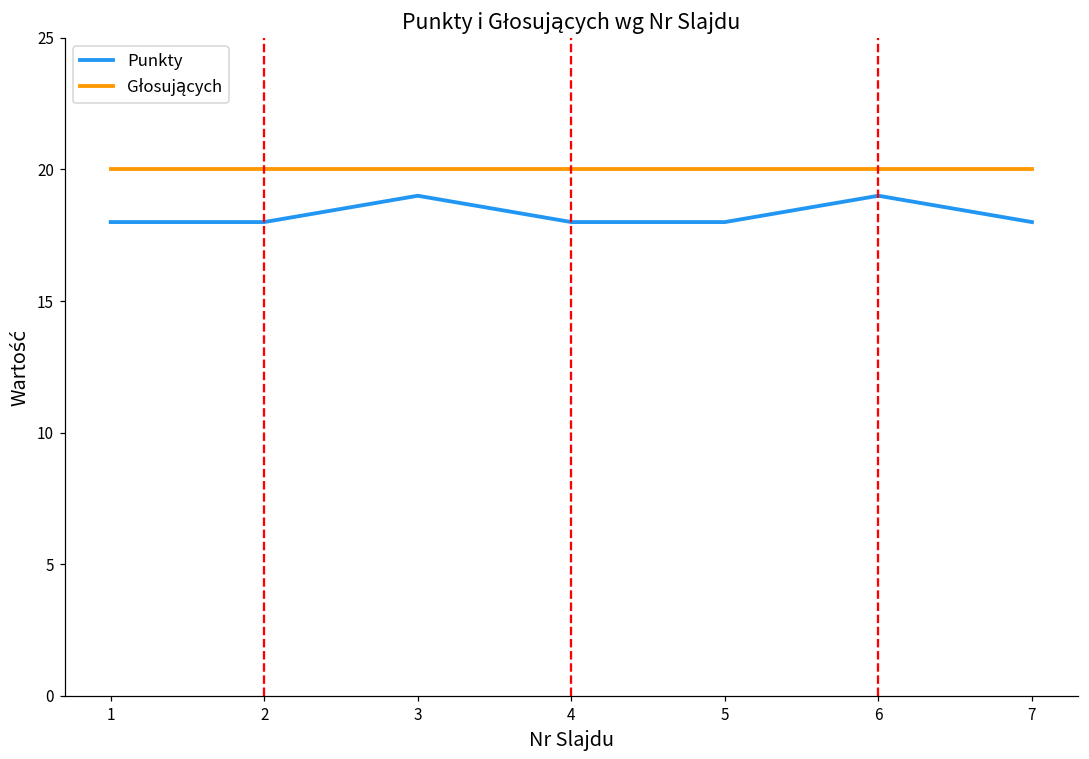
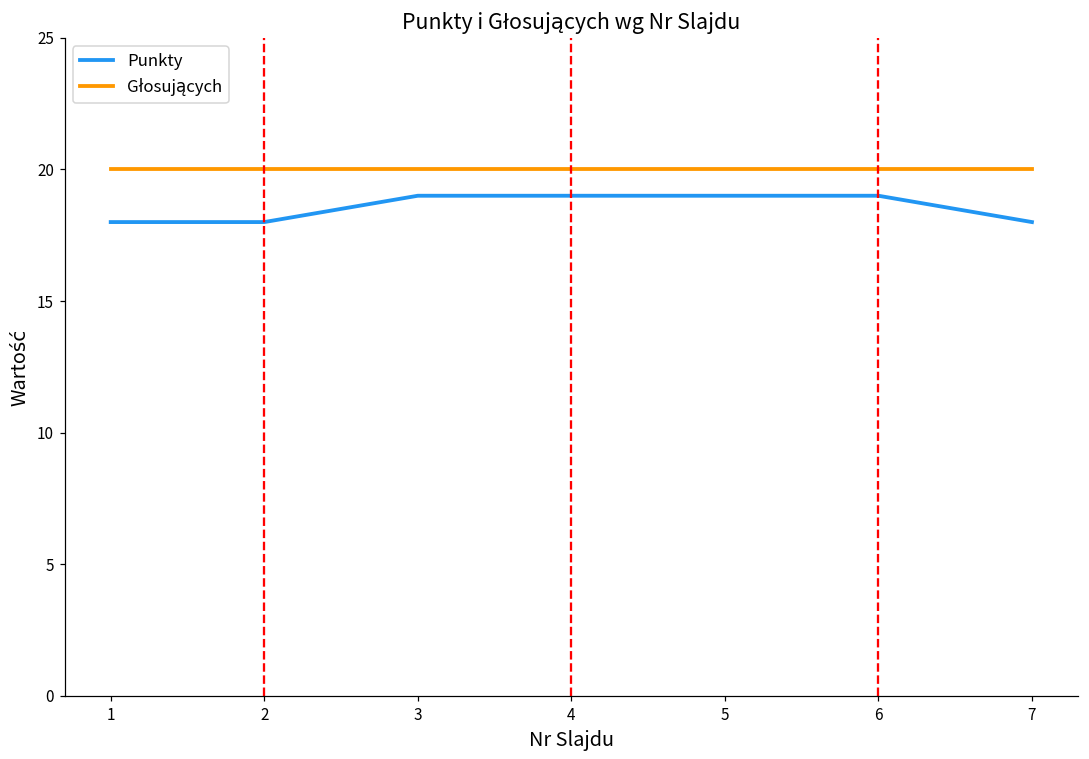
Punkty, 4: 18 -> 19
Punkty, 5: 18 -> 19
